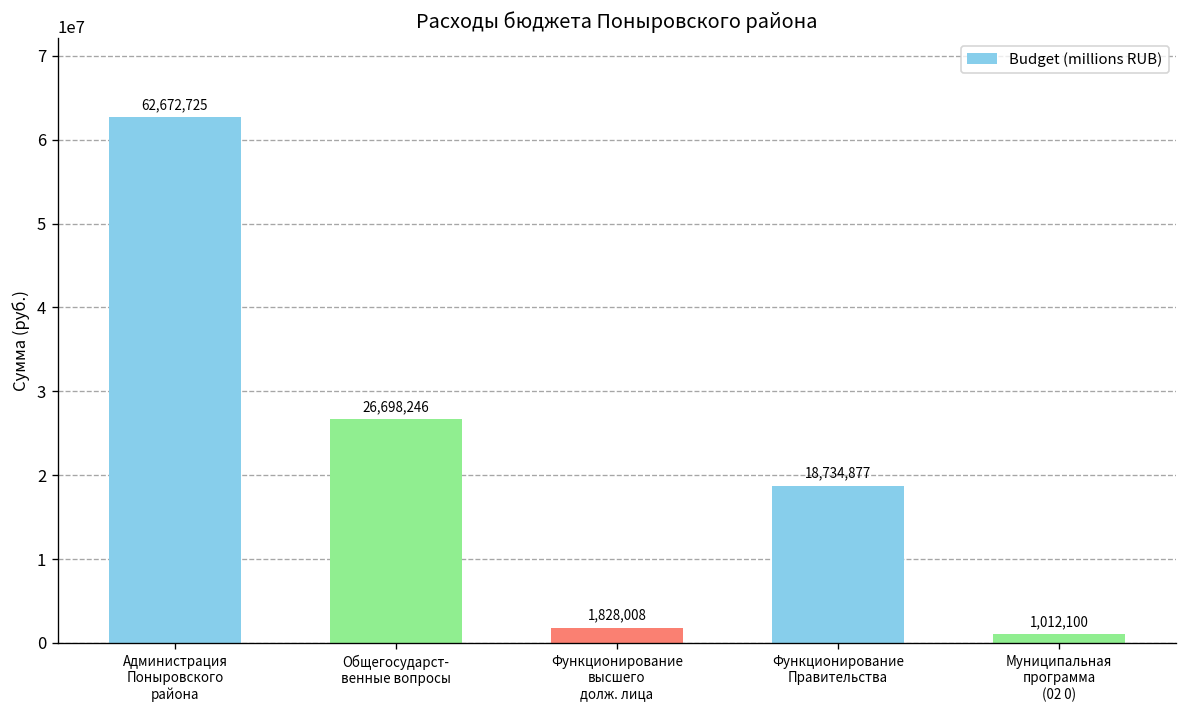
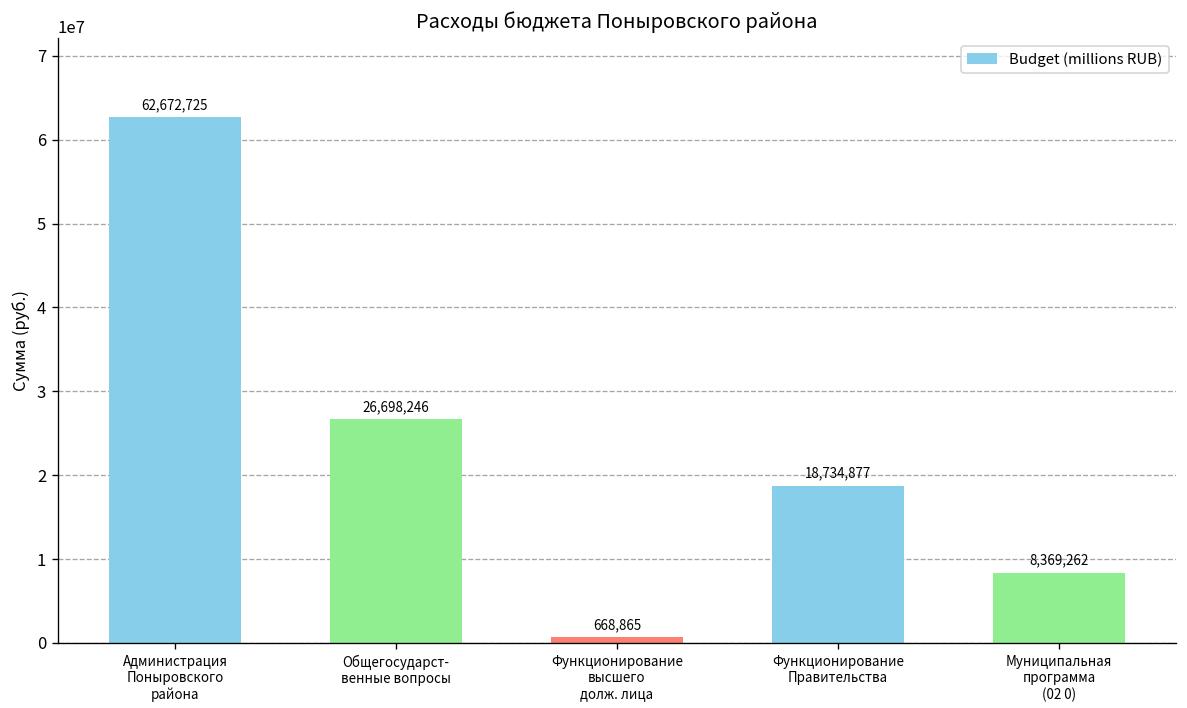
Функционирование высшего долж. лица: 1,828,008 -> 668,865
Муниципальная программа (02 0): 1,012,100 -> 8,369,262
